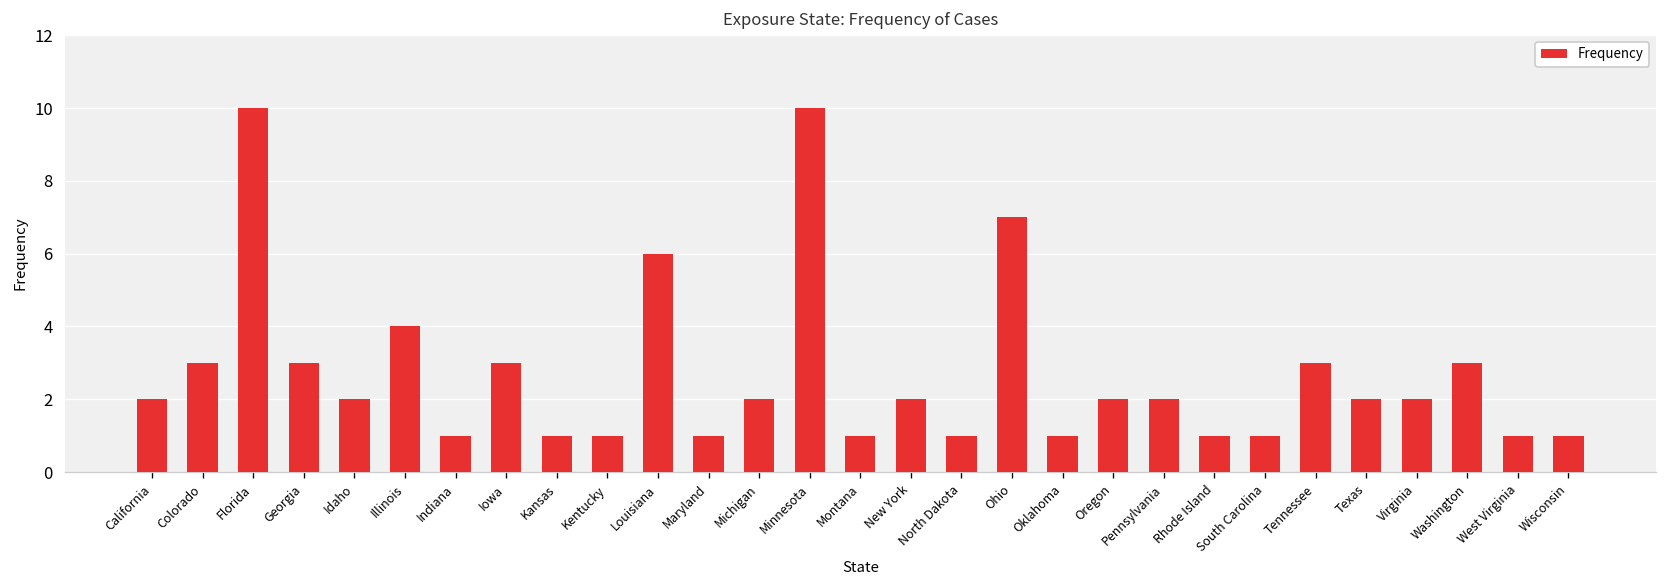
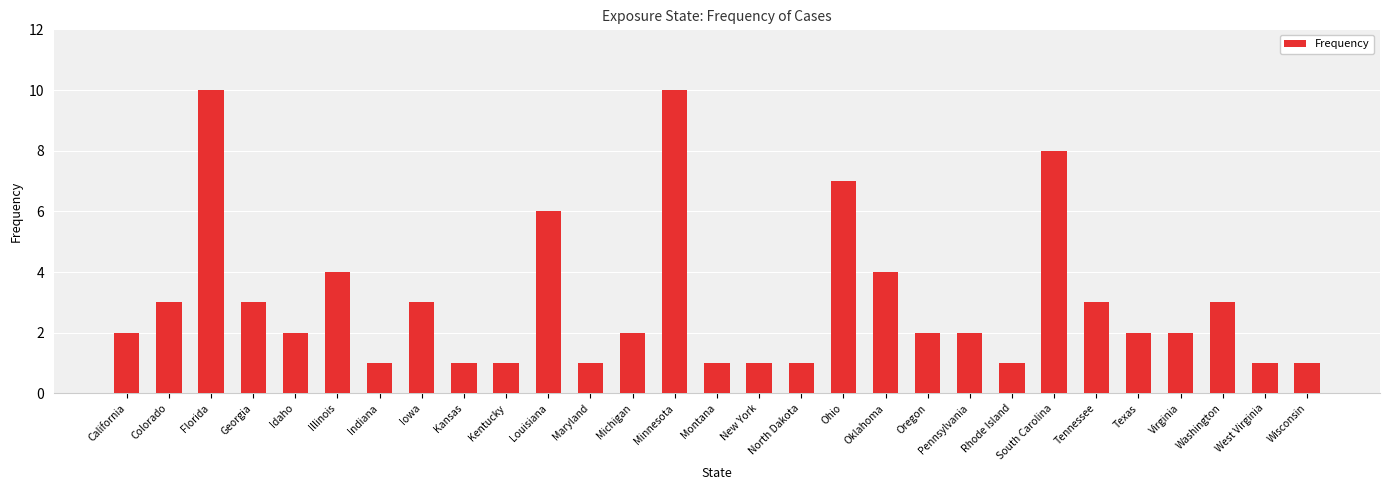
New York: 2 -> 1
Oklahoma: 1 -> 4
South Carolina: 1 -> 8
